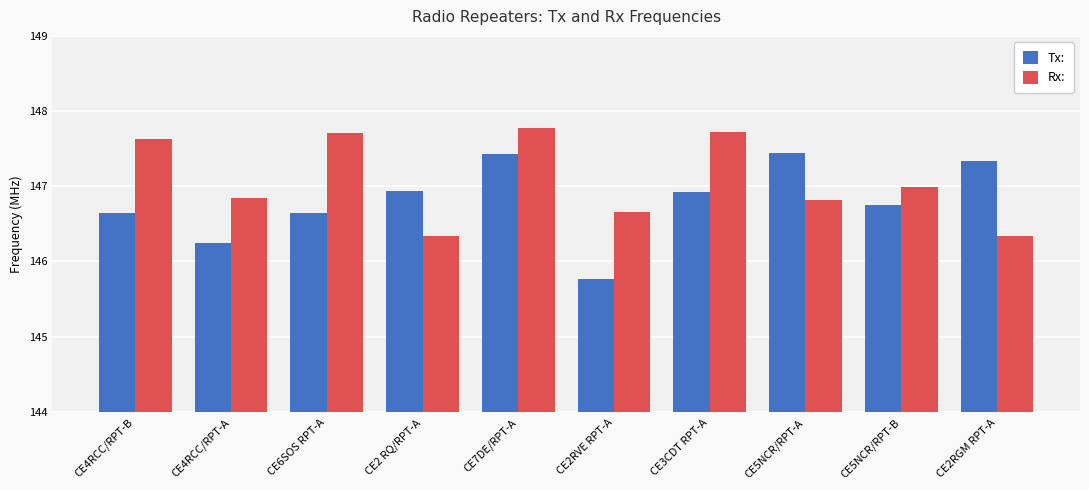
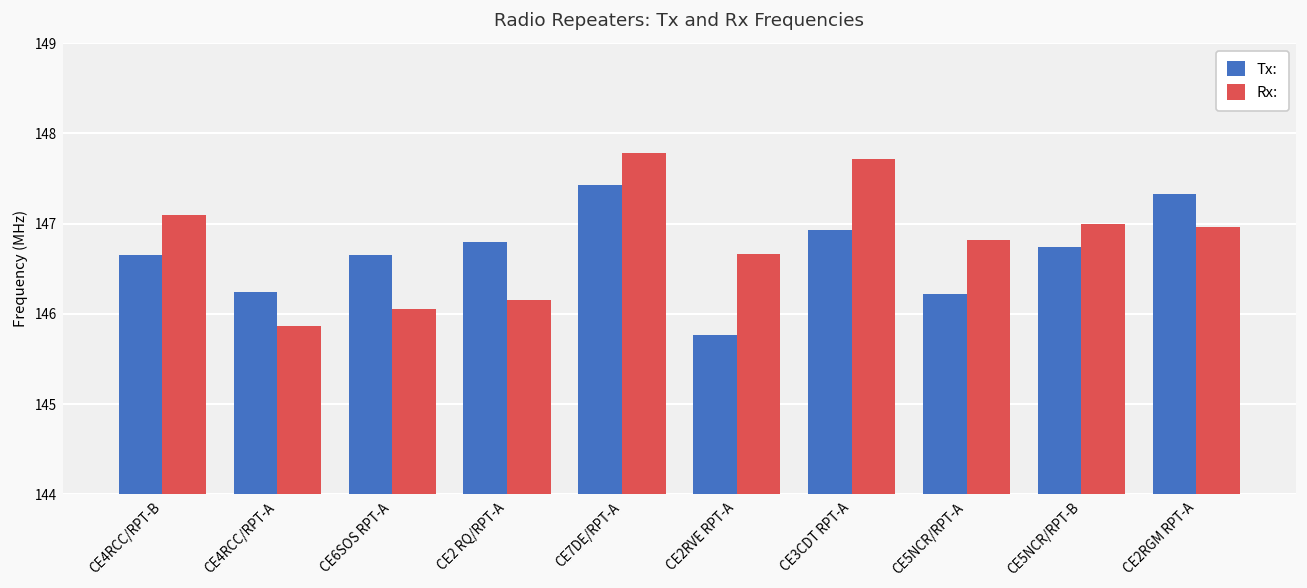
Rx:, CE4RCC/RPT-B: 147.6 -> 147.1
Rx:, CE4RCC/RPT-A: 146.8 -> 145.9
Rx:, CE6SOS RPT-A: 147.7 -> 146.1
Tx:, CE2 RQ/RPT-A: 146.9 -> 146.8
Rx:, CE2 RQ/RPT-A: 146.3 -> 146.2
Tx:, CE5NCR/RPT-A: 147.4 -> 146.2
Rx:, CE2RGM RPT-A: 146.3 -> 147.0
